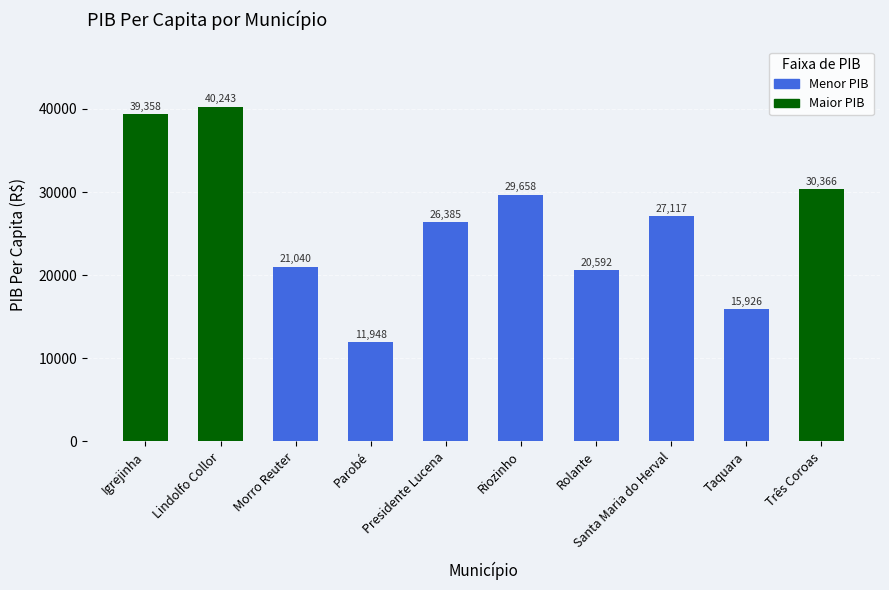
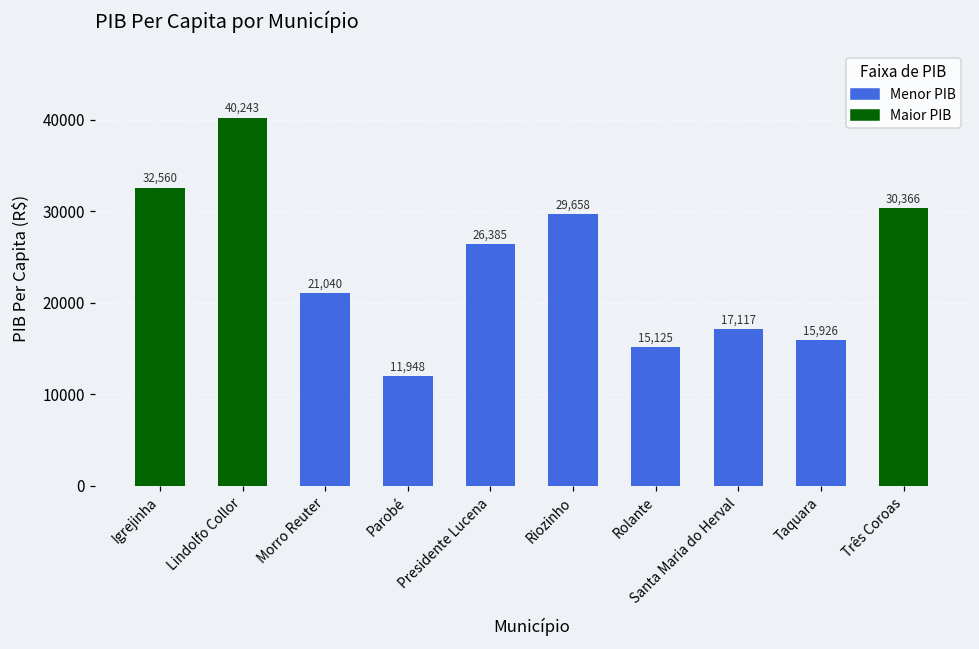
Igrejinha: 39,358 -> 32,560
Rolante: 20,592 -> 15,125
Santa Maria do Herval: 27,117 -> 17,117
